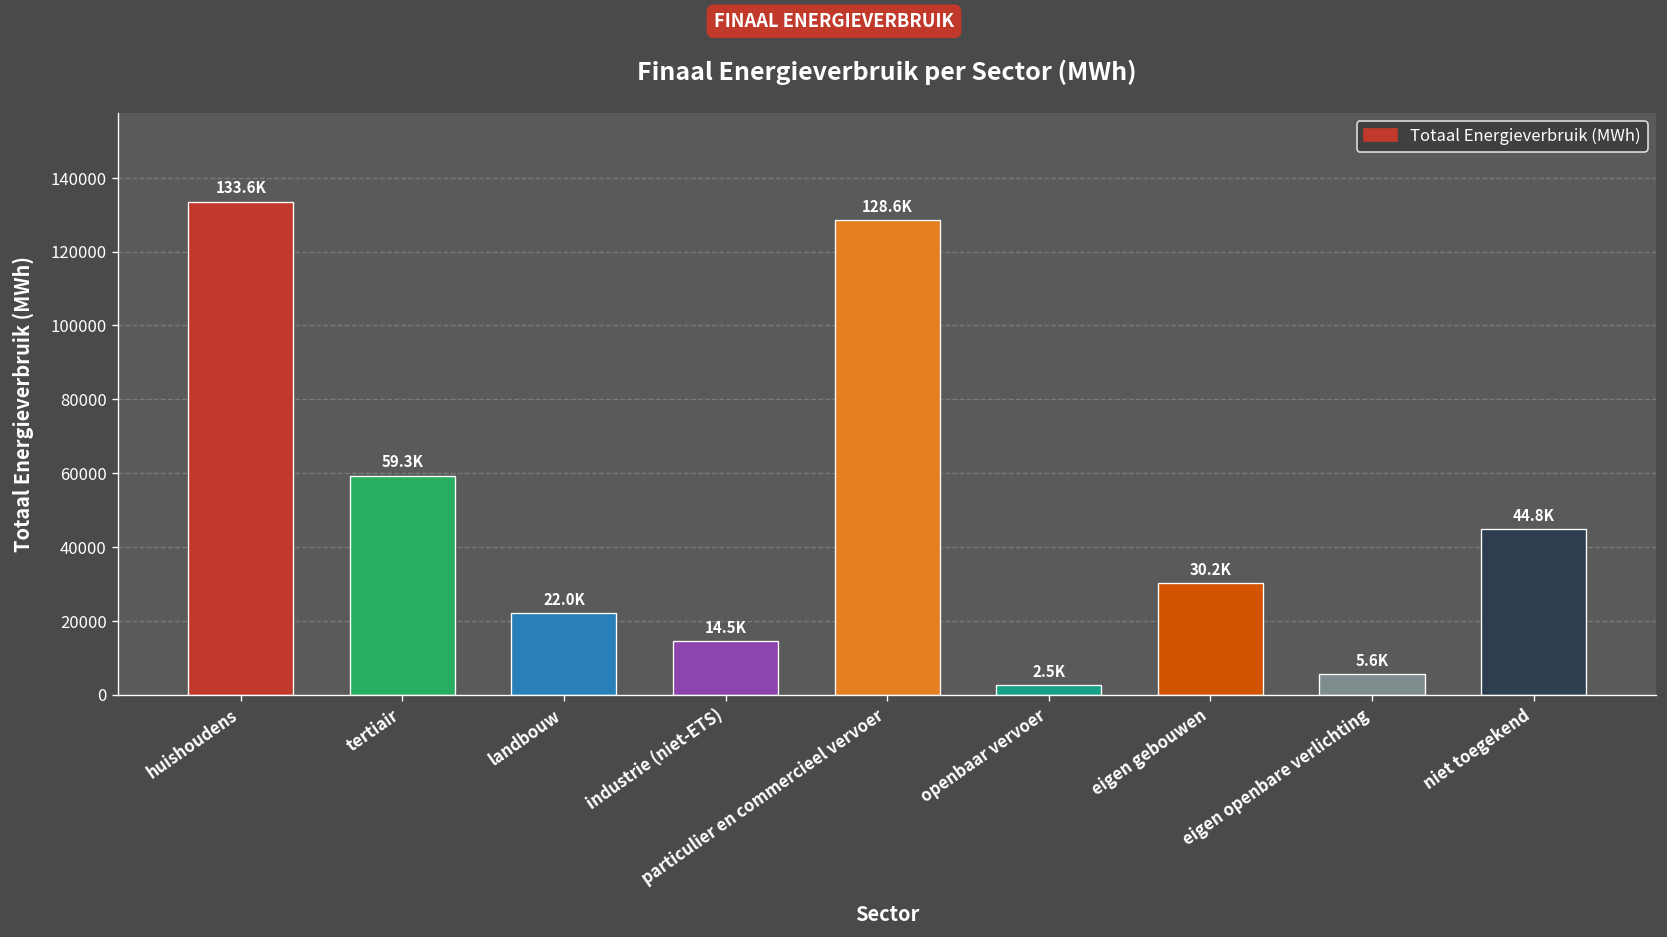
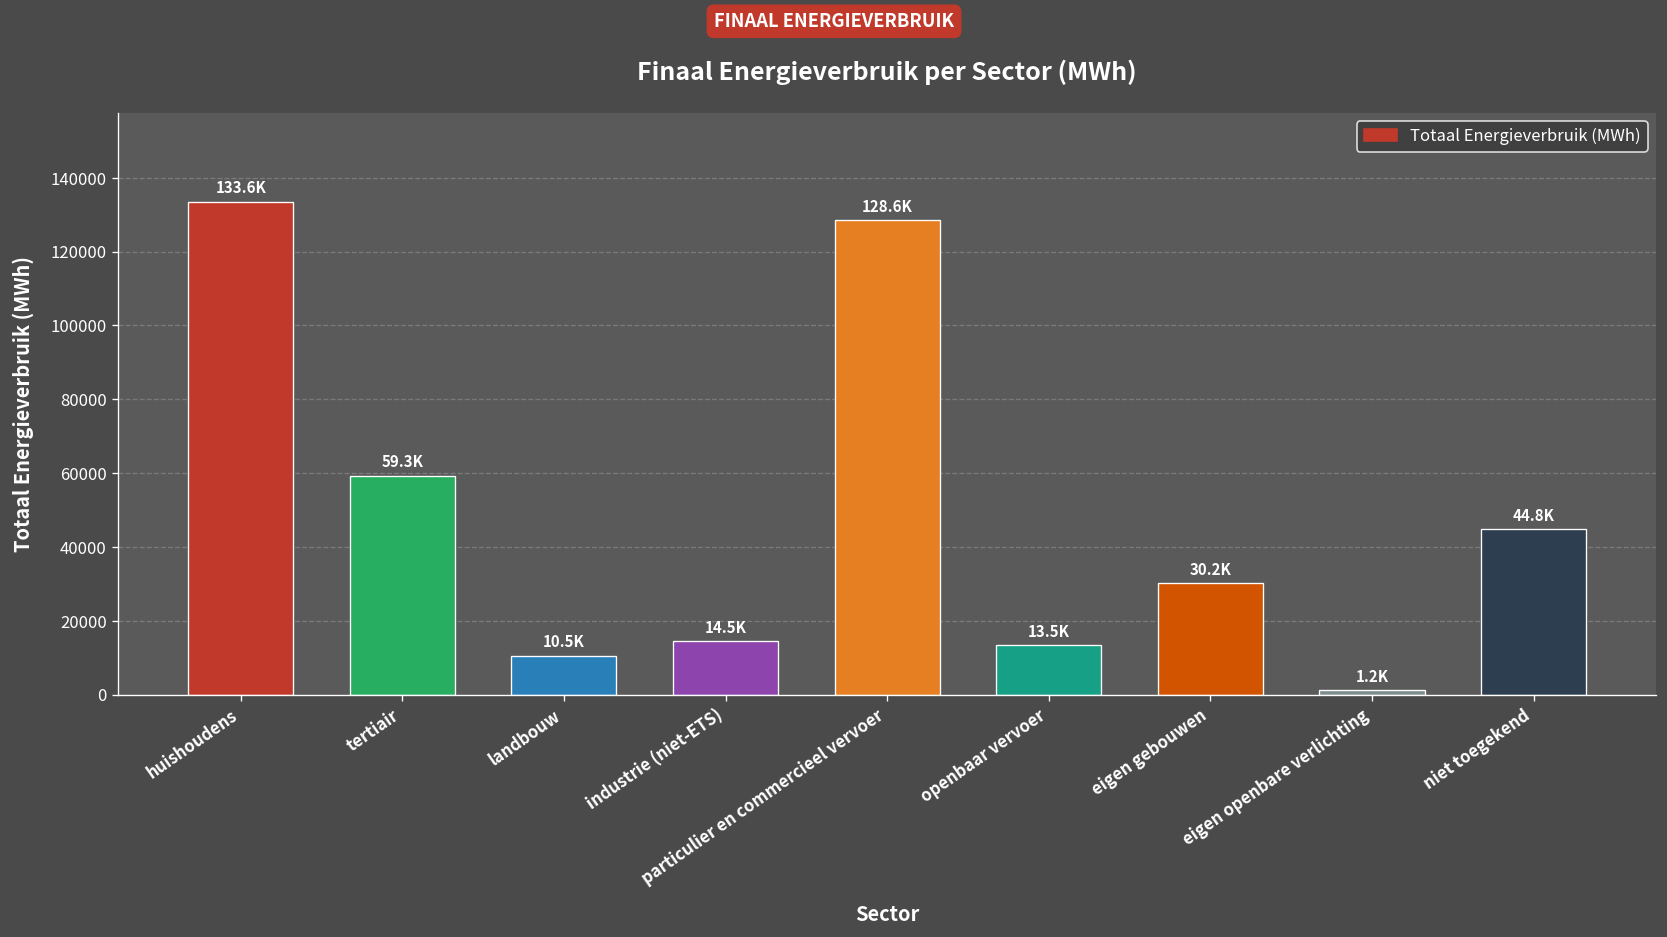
landbouw: 22.0K -> 10.5K
openbaar vervoer: 2.5K -> 13.5K
eigen openbare verlichting: 5.6K -> 1.2K
